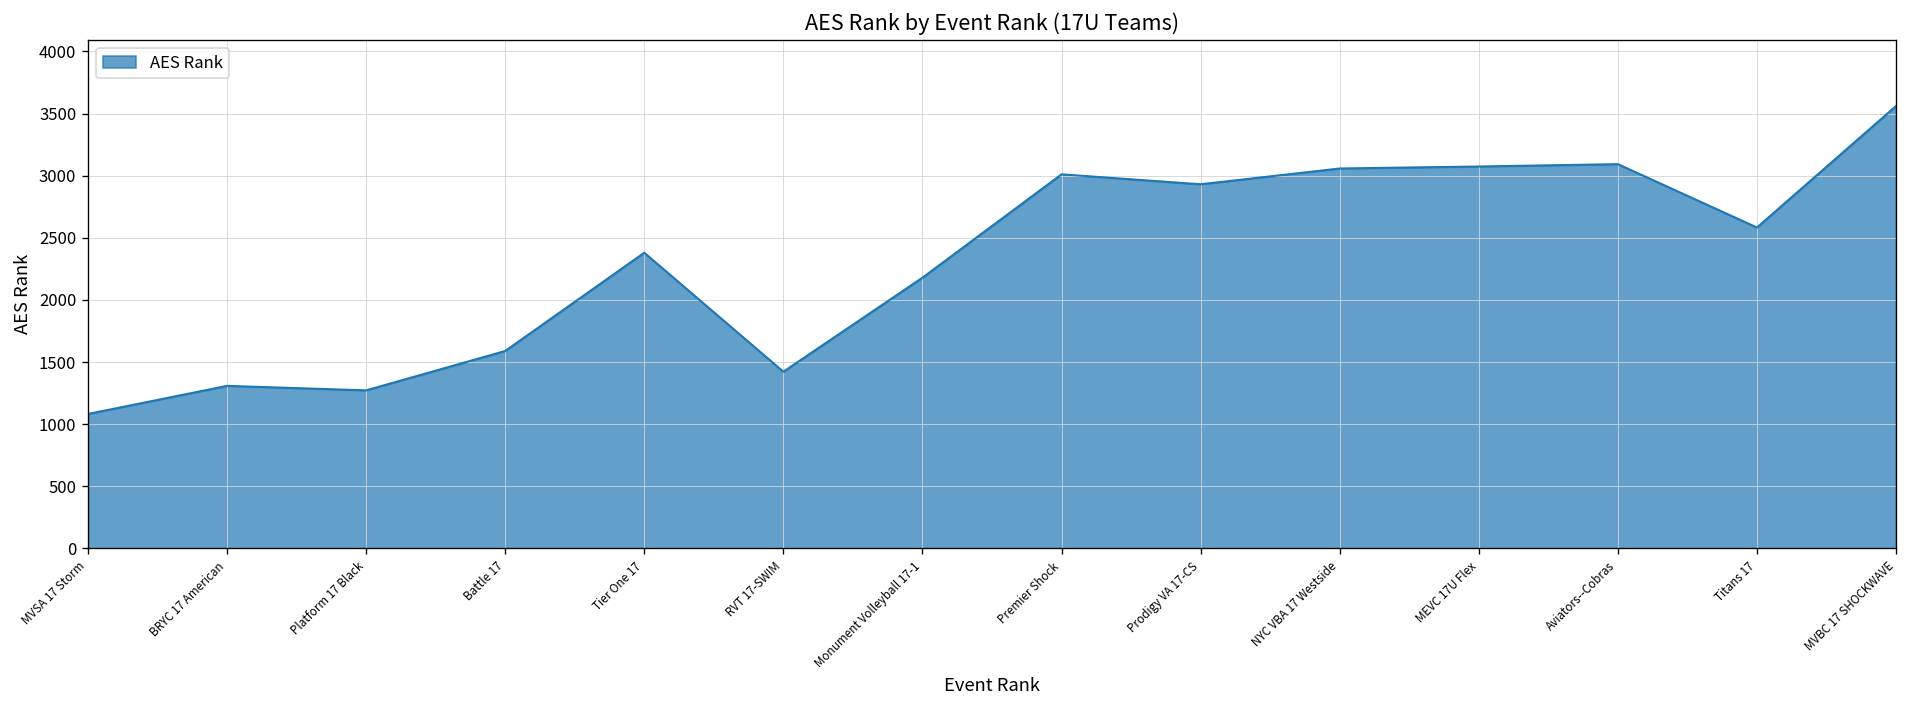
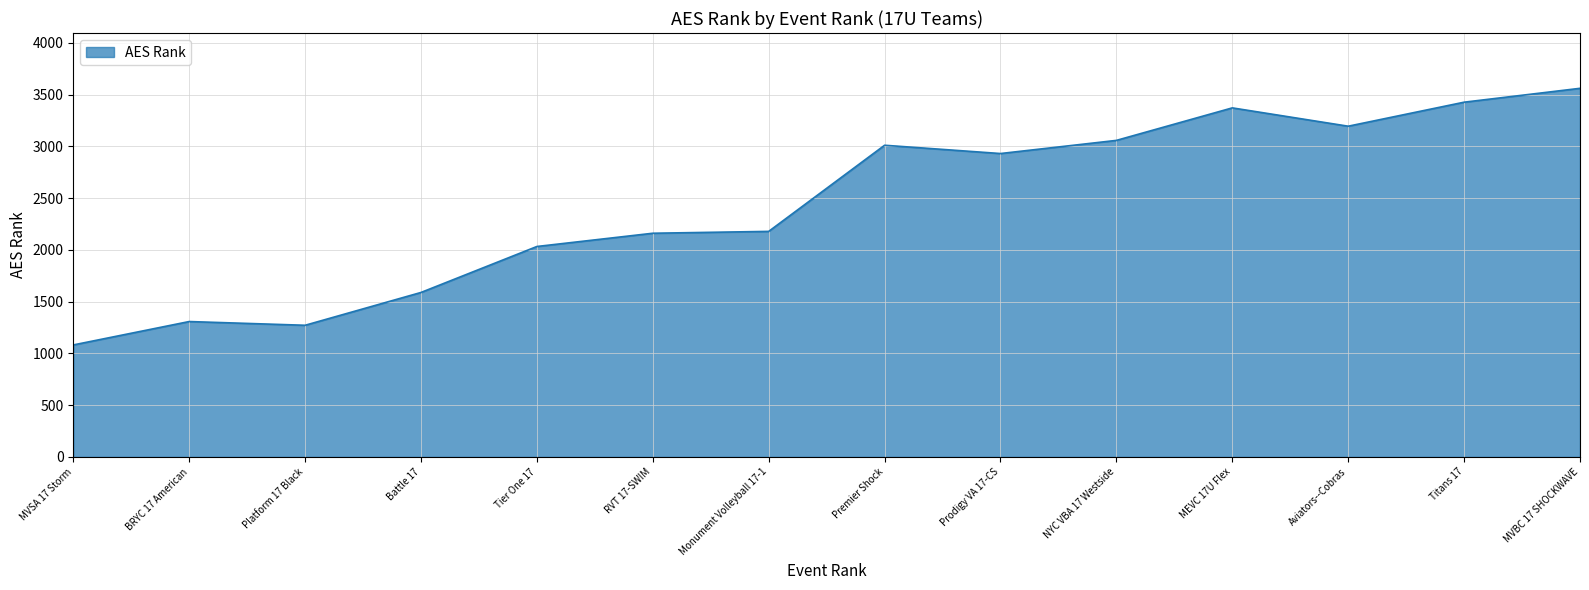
Tier One 17: 2380 -> 2030
RVT 17-SWIM: 1420 -> 2160
MEVC 17U Flex: 3070 -> 3370
Aviators--Cobras: 3090 -> 3200
Titans 17: 2580 -> 3430
